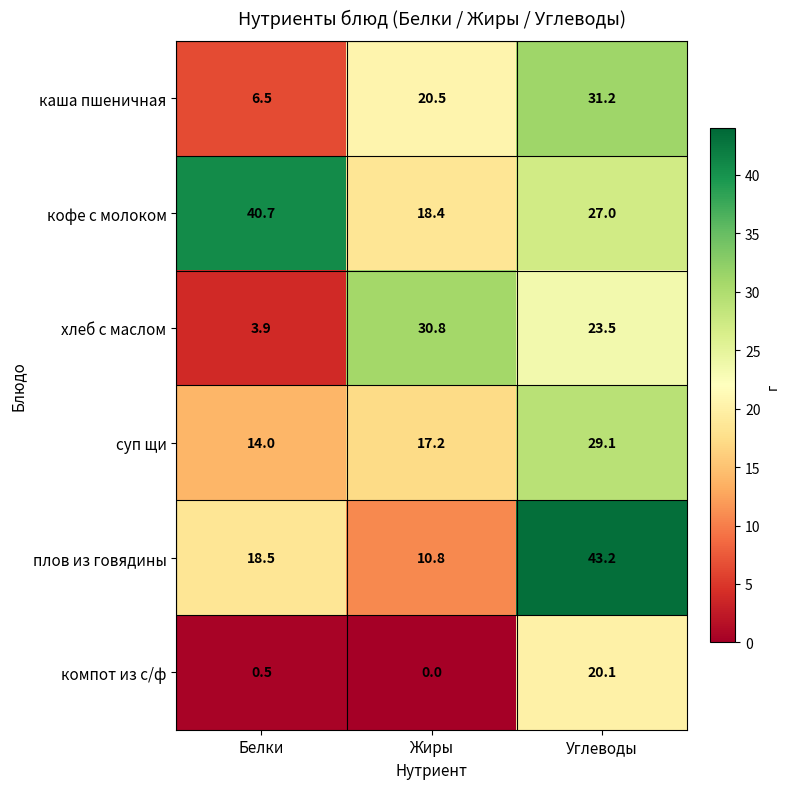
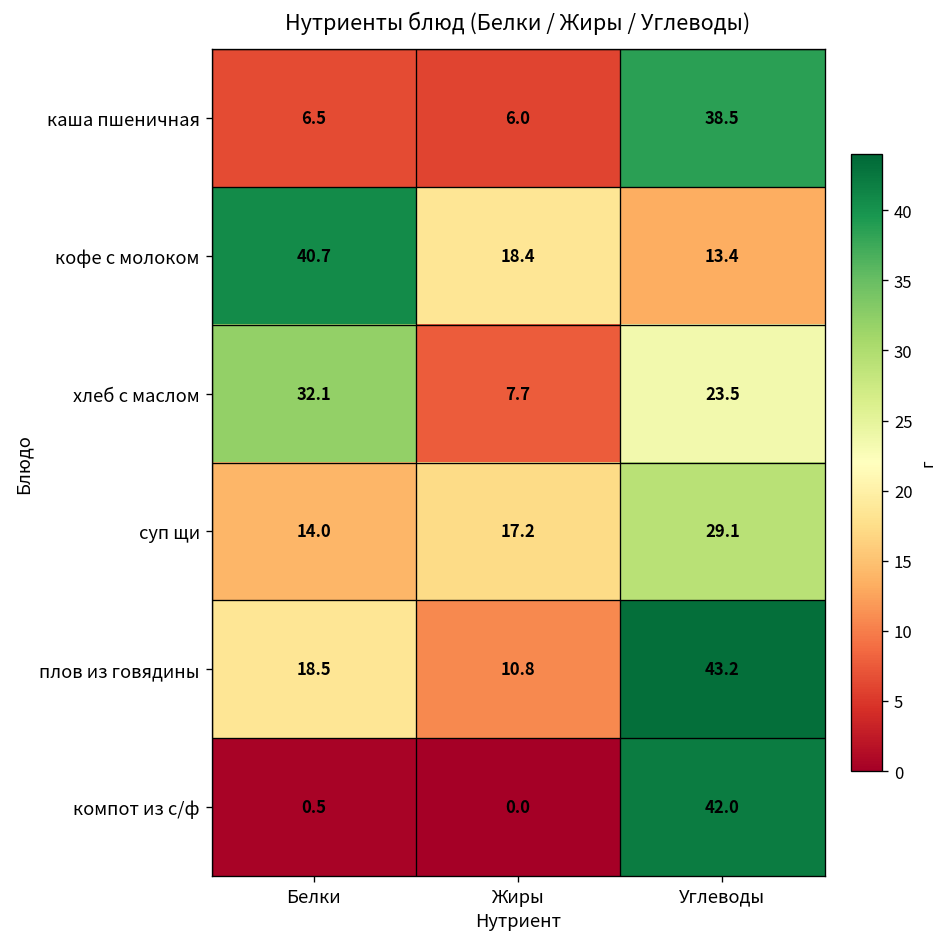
каша пшеничная, Жиры: 20.5 -> 6.0
каша пшеничная, Углеводы: 31.2 -> 38.5
кофе с молоком, Углеводы: 27.0 -> 13.4
хлеб с маслом, Белки: 3.9 -> 32.1
хлеб с маслом, Жиры: 30.8 -> 7.7
компот из с/ф, Углеводы: 20.1 -> 42.0
